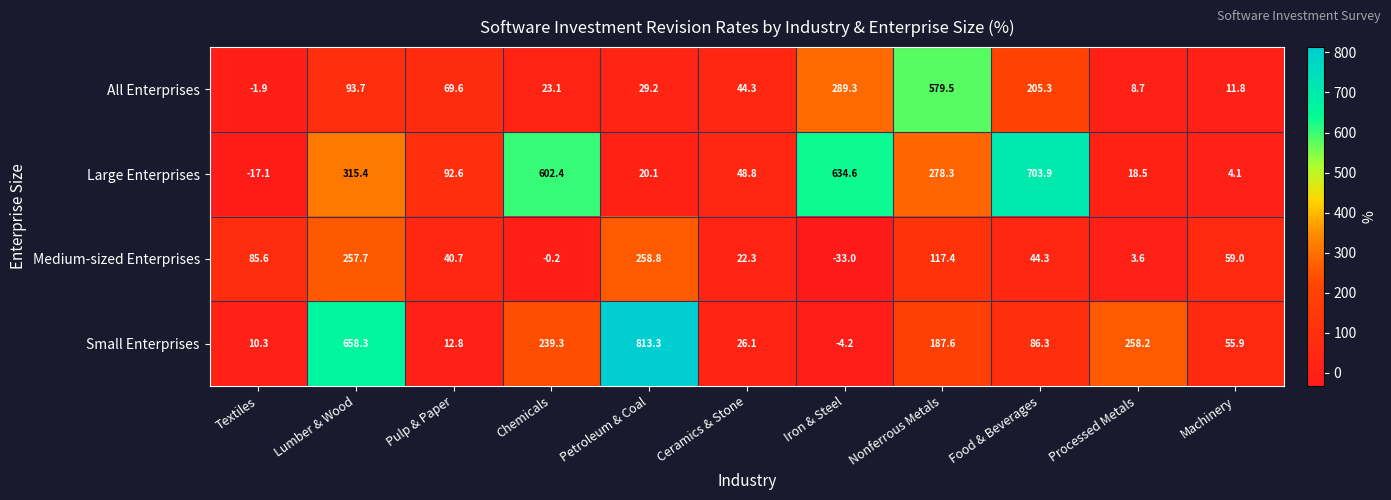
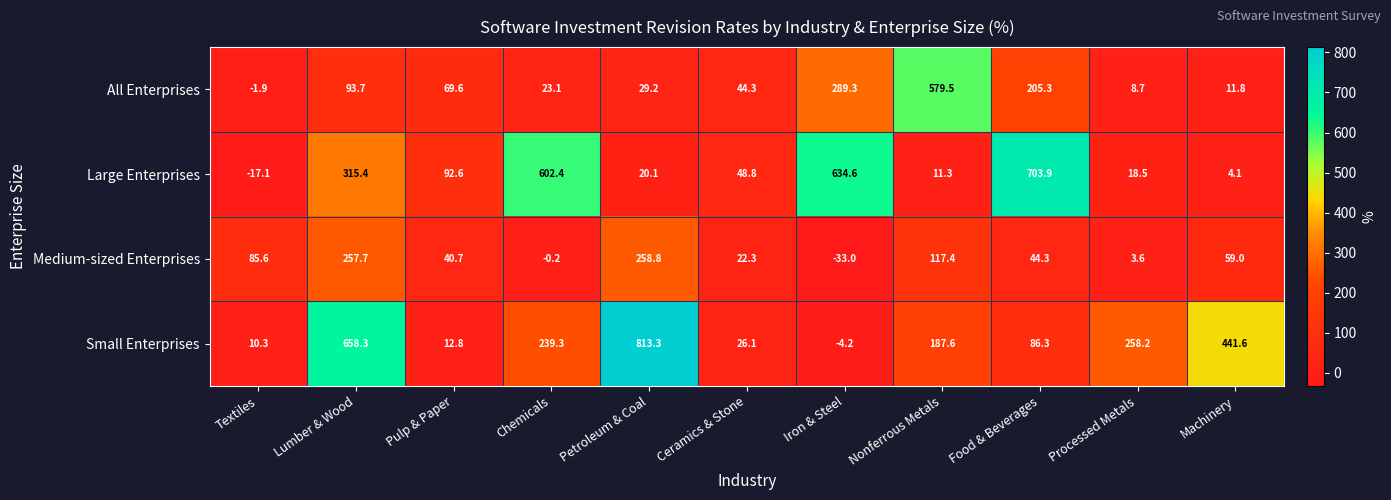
Large Enterprises, Nonferrous Metals: 278.3 -> 11.3
Small Enterprises, Machinery: 55.9 -> 441.6
